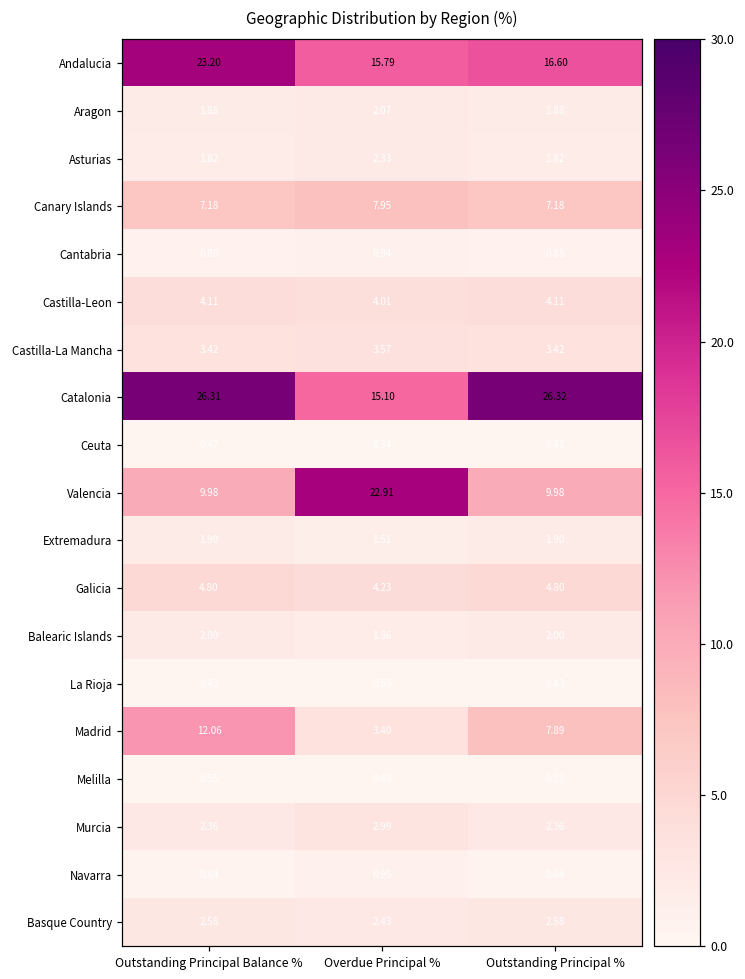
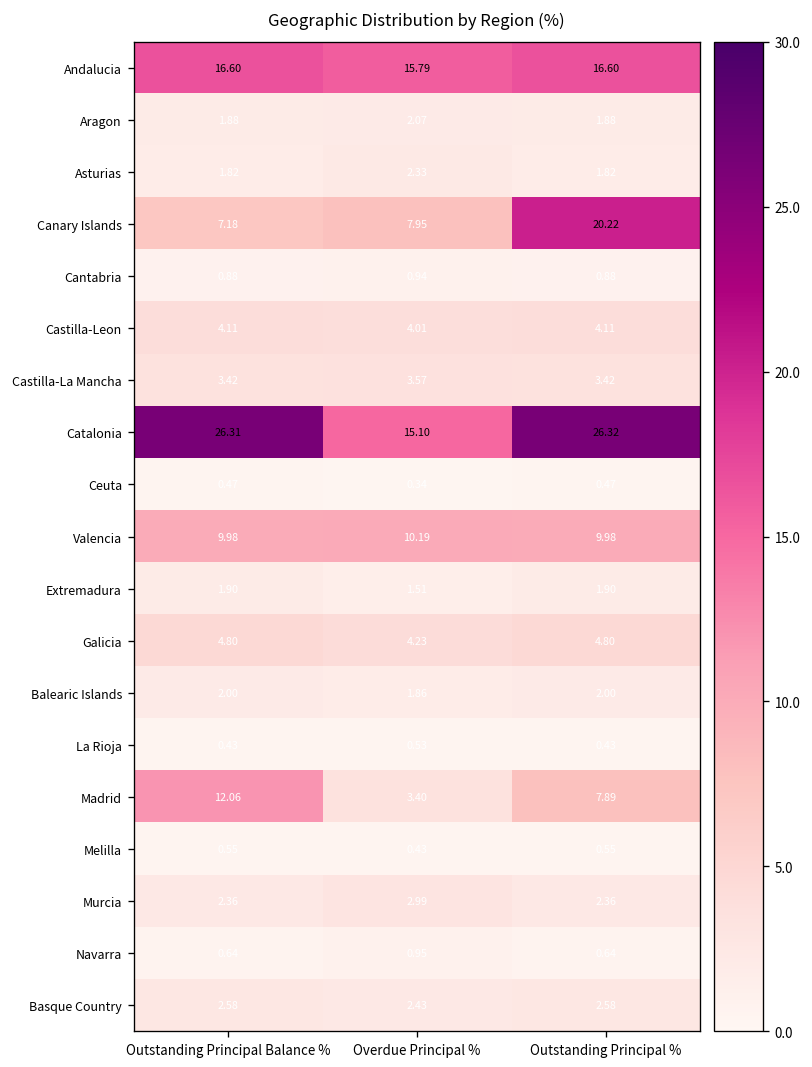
Andalucia, Outstanding Principal Balance %: 23.20 -> 16.60
Canary Islands, Outstanding Principal %: 7.18 -> 20.22
Valencia, Overdue Principal %: 22.91 -> 10.19
